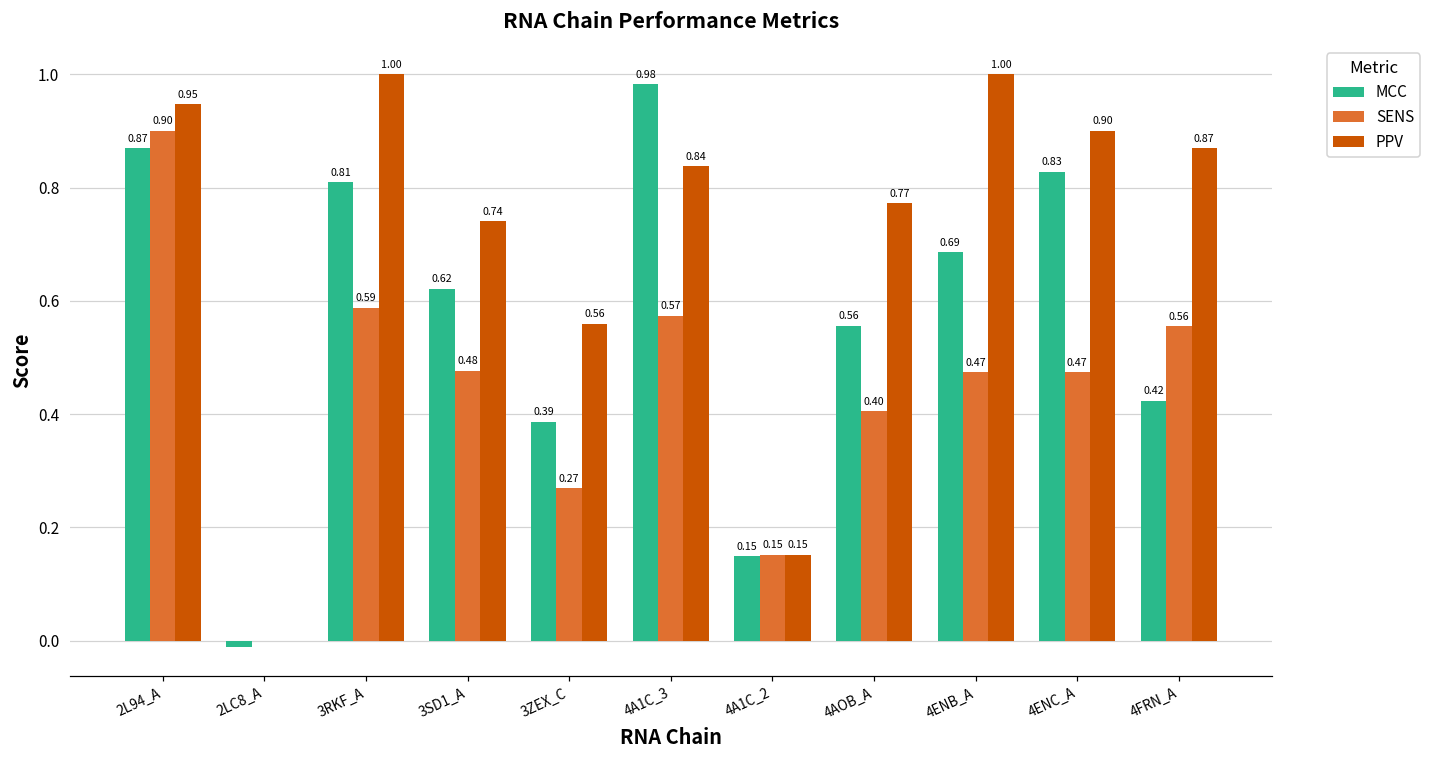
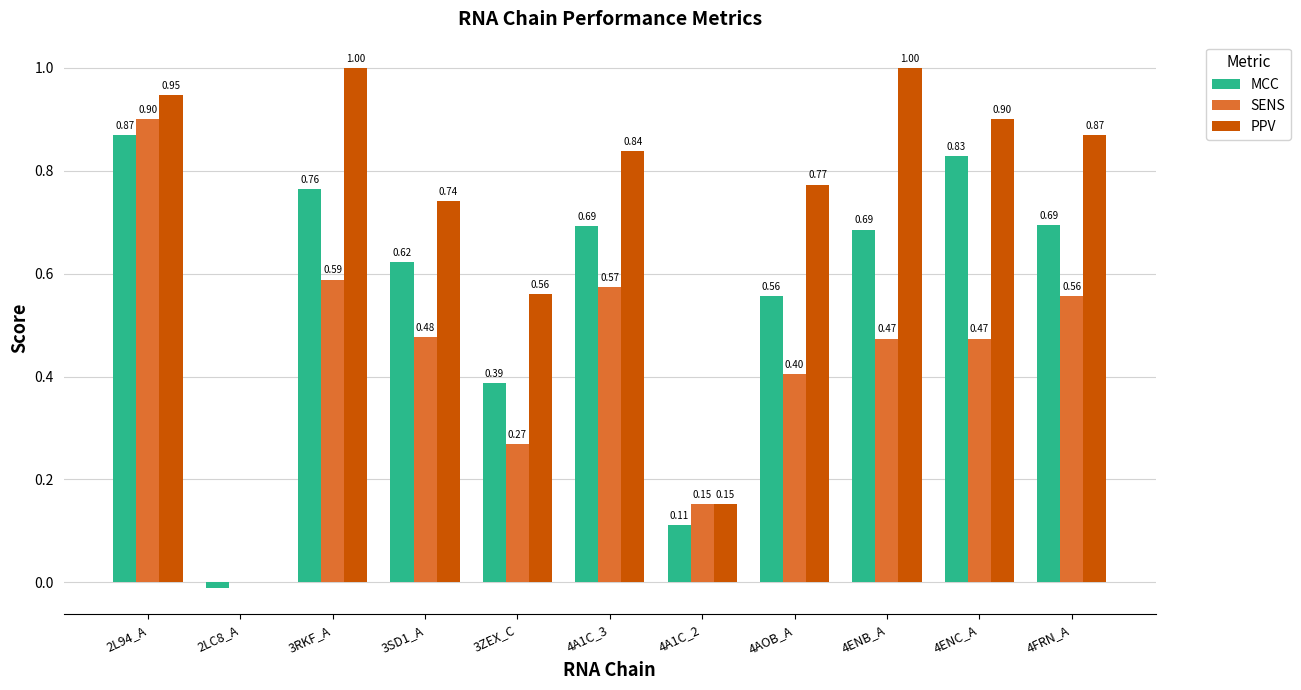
MCC, 3RKF_A: 0.81 -> 0.76
MCC, 4A1C_3: 0.98 -> 0.69
MCC, 4A1C_2: 0.15 -> 0.11
MCC, 4FRN_A: 0.42 -> 0.69
